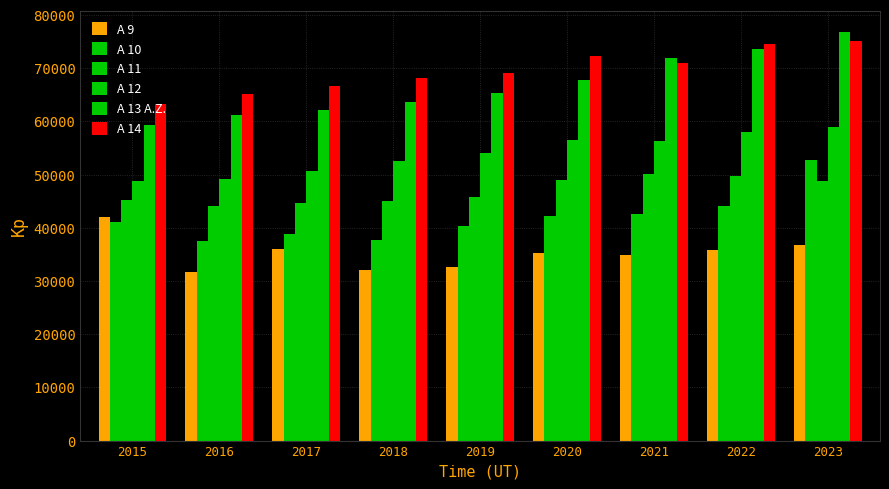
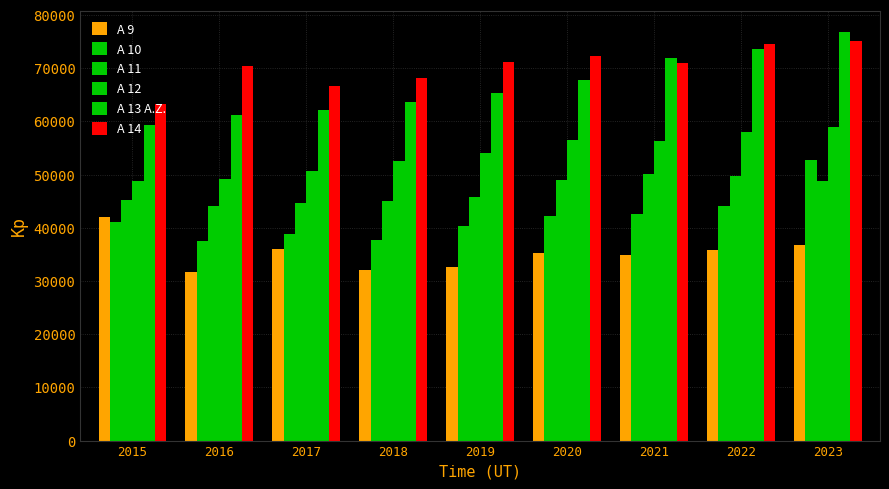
A 14, 2016: 65000 -> 70000
A 14, 2019: 69000 -> 71000
